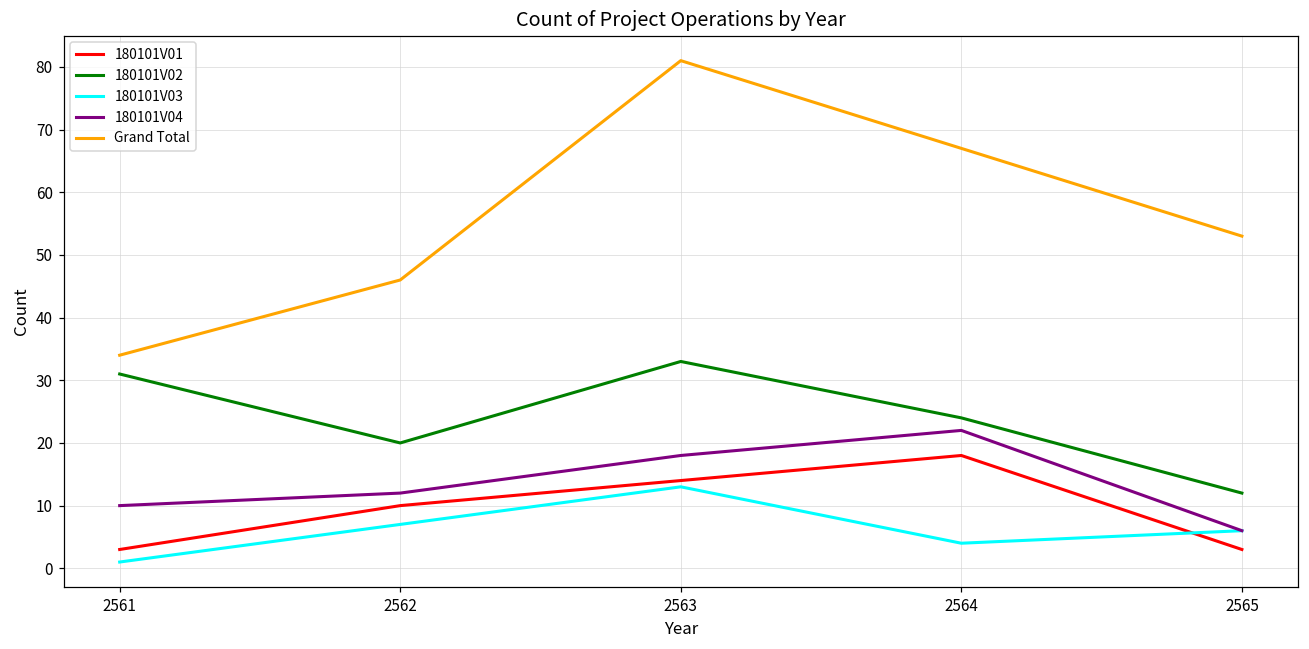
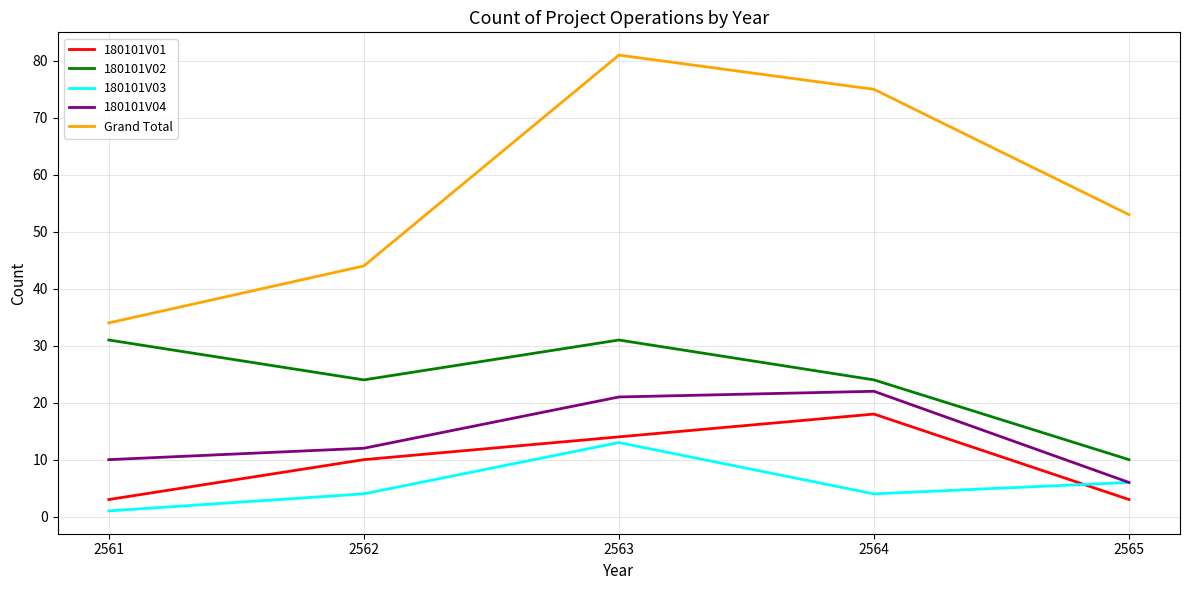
180101V02, 2562: 20 -> 24
180101V03, 2562: 7 -> 4
Grand Total, 2562: 46 -> 44
180101V02, 2563: 33 -> 31
180101V04, 2563: 18 -> 21
Grand Total, 2564: 67 -> 75
180101V02, 2565: 12 -> 10
